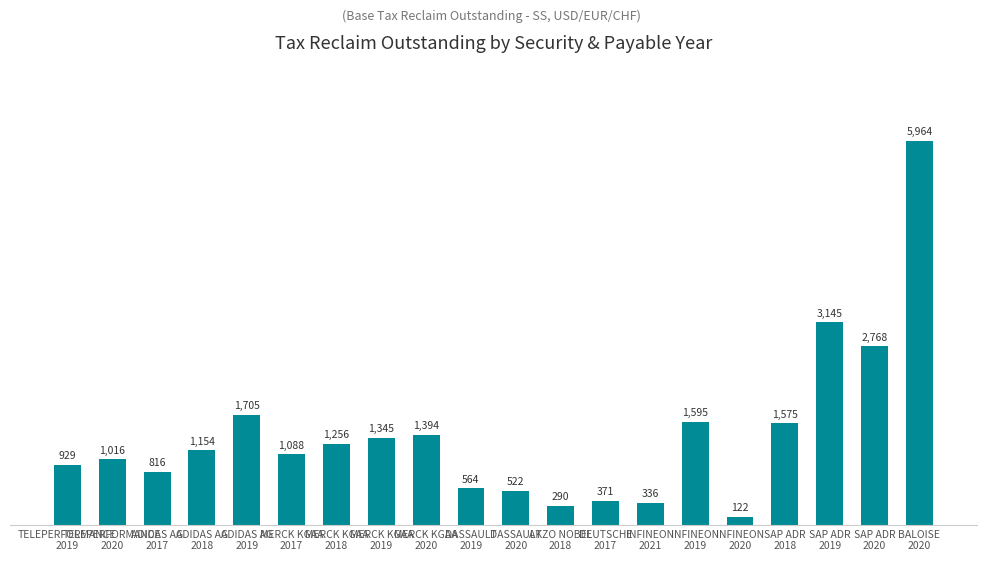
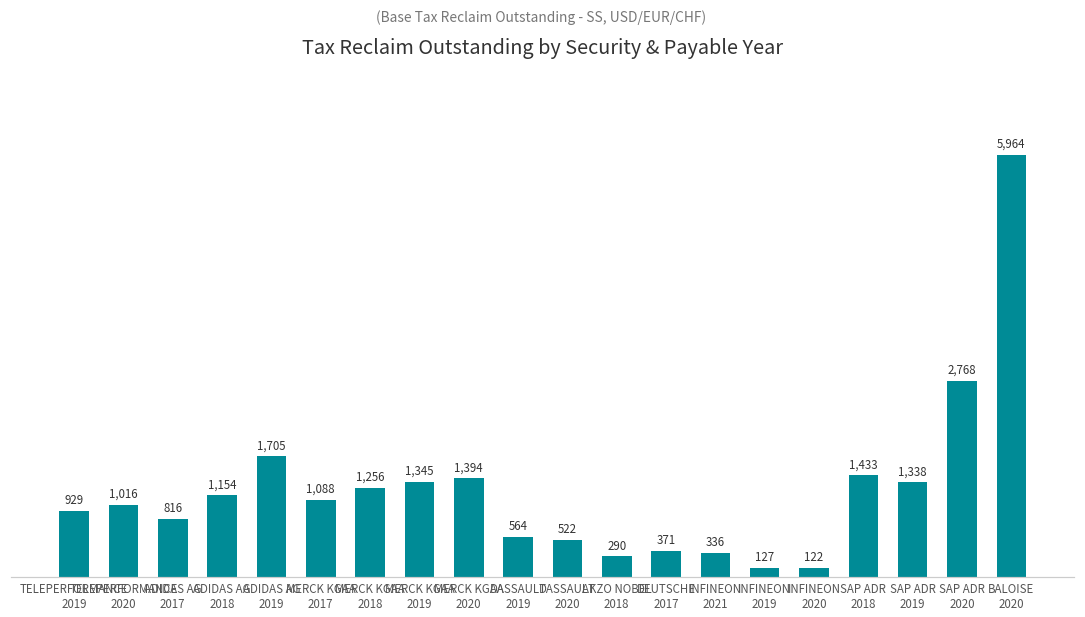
INFINEON 2019: 1,595 -> 127
SAP ADR 2018: 1,575 -> 1,433
SAP ADR 2019: 3,145 -> 1,338
